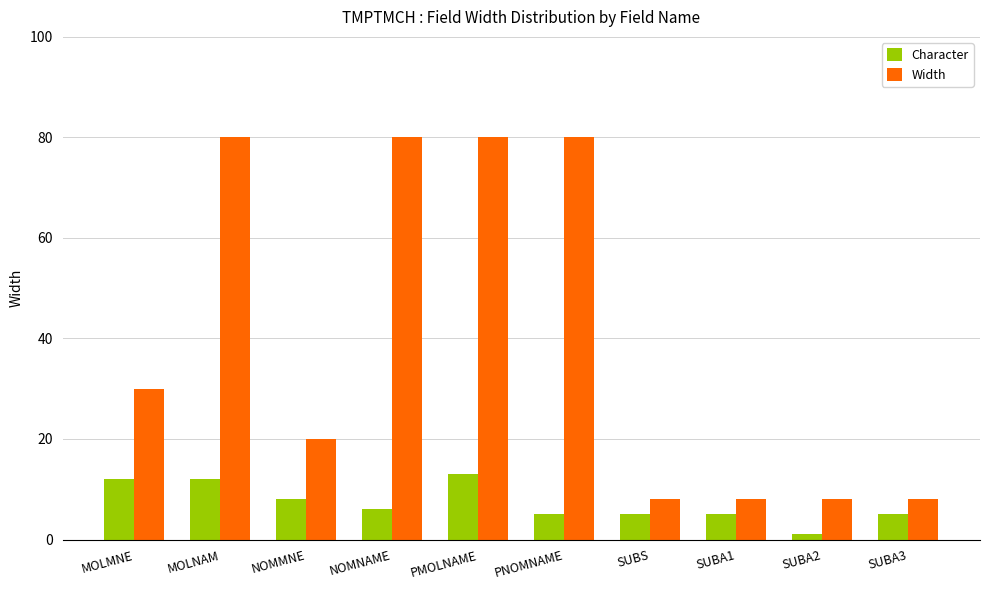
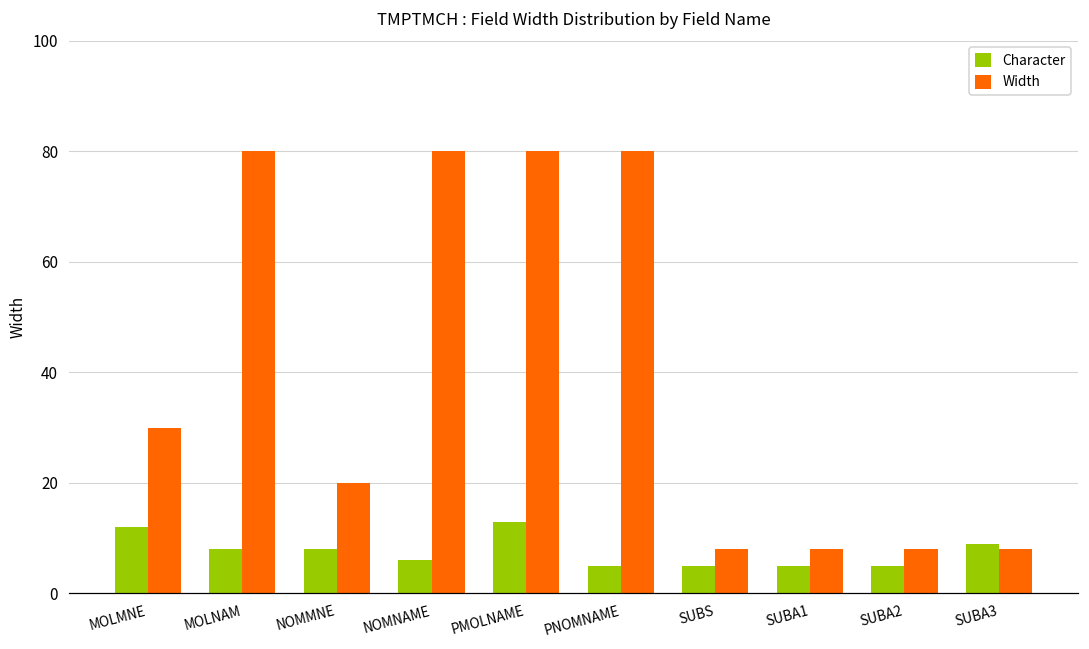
Character, MOLNAM: 12 -> 8
Character, SUBA2: 1 -> 5
Character, SUBA3: 5 -> 9
